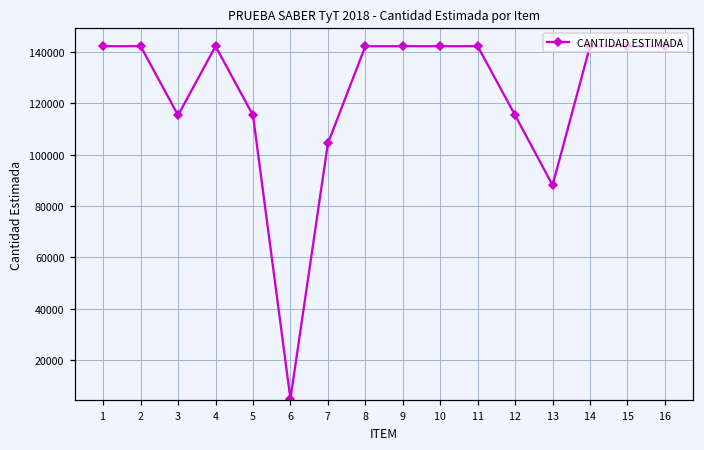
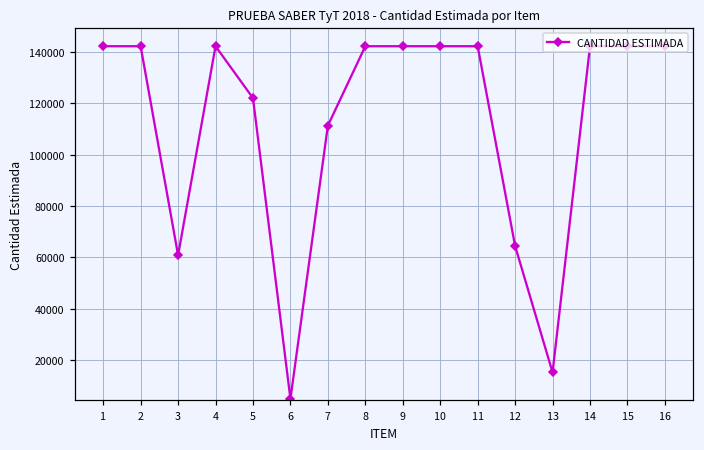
3: 115000 -> 61000
5: 115000 -> 122000
7: 104000 -> 111000
12: 115000 -> 64000
13: 88000 -> 15000
